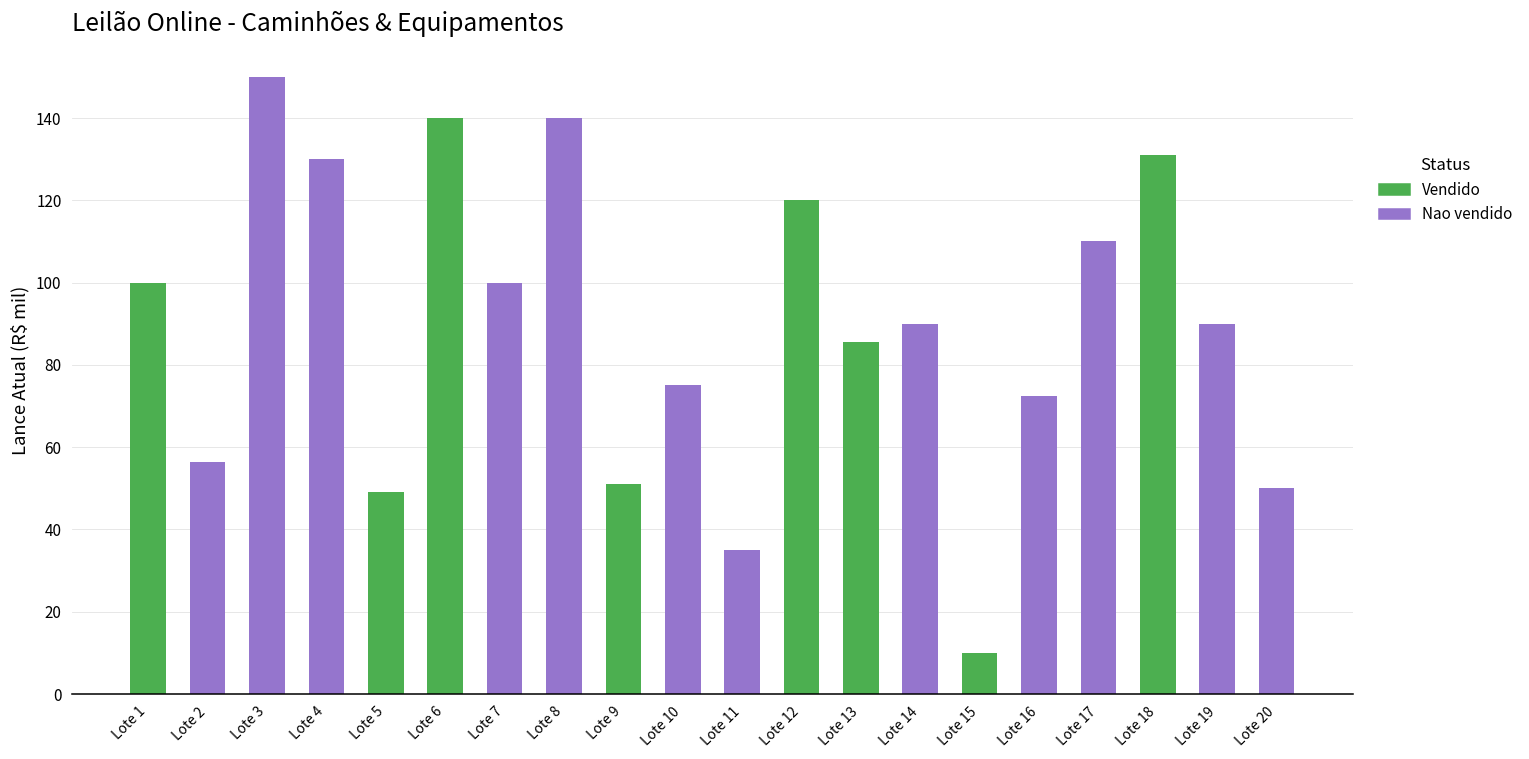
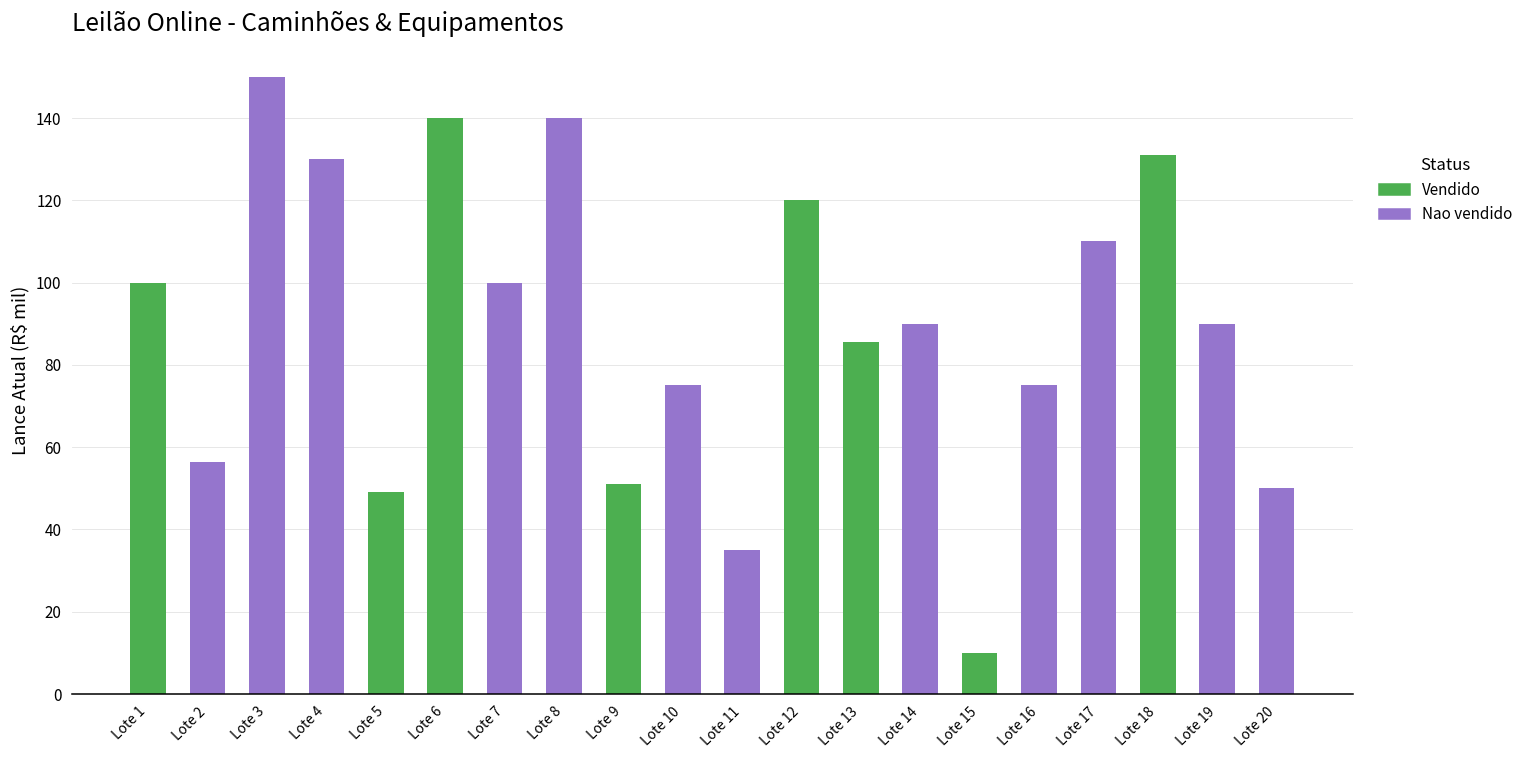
Nao vendido, Lote 16: 72 -> 75
